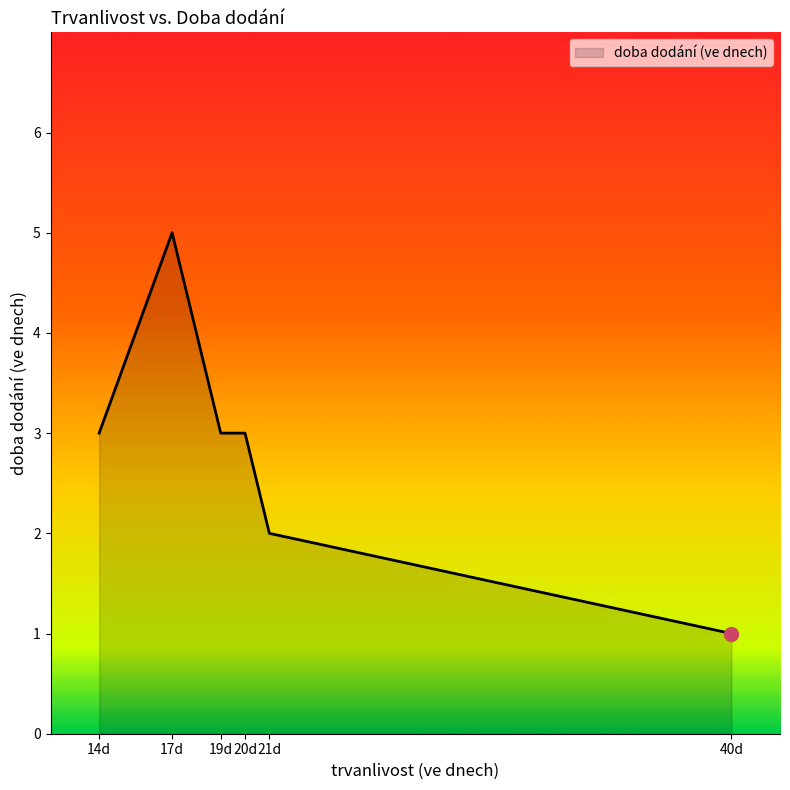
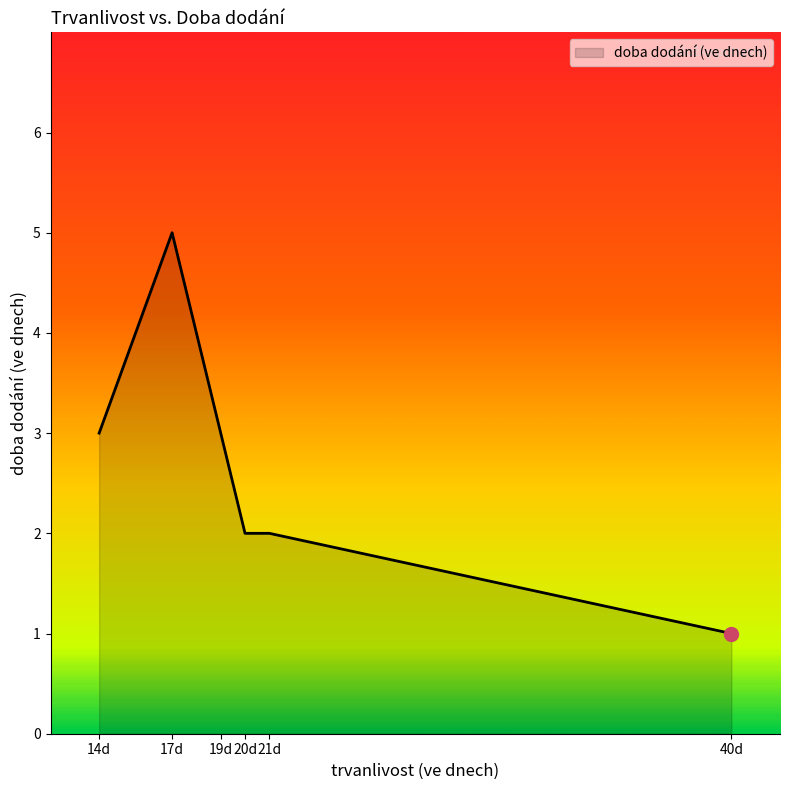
doba dodání (ve dnech), 20d: 3 -> 2
